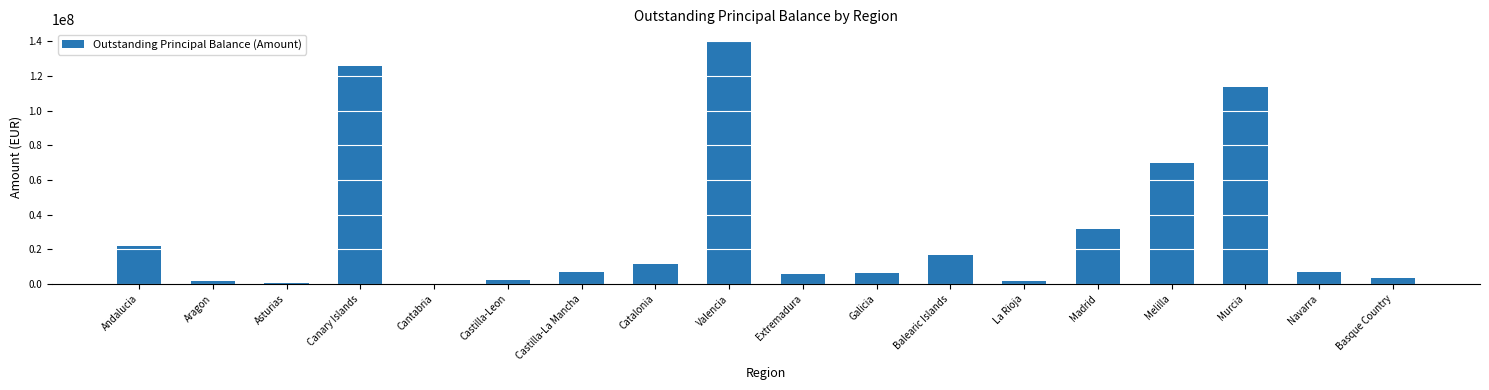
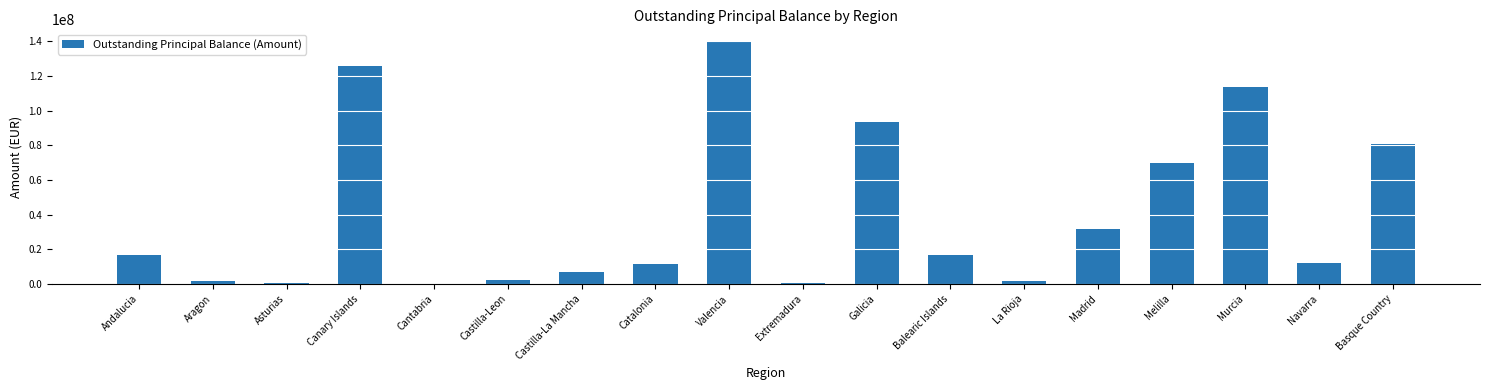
Andalucia: 22000000 -> 17000000
Extremadura: 6000000 -> 0
Galicia: 7000000 -> 93000000
Navarra: 7000000 -> 12000000
Basque Country: 4000000 -> 81000000
